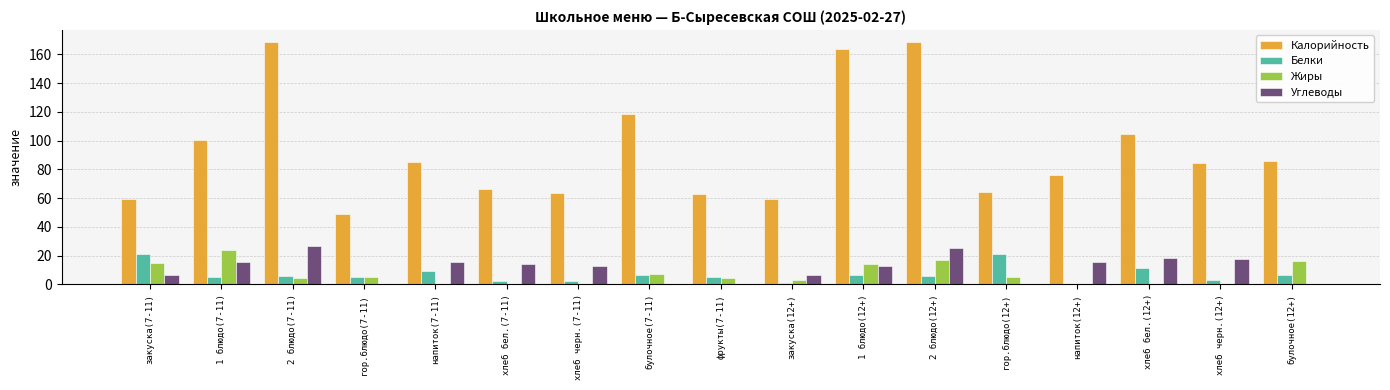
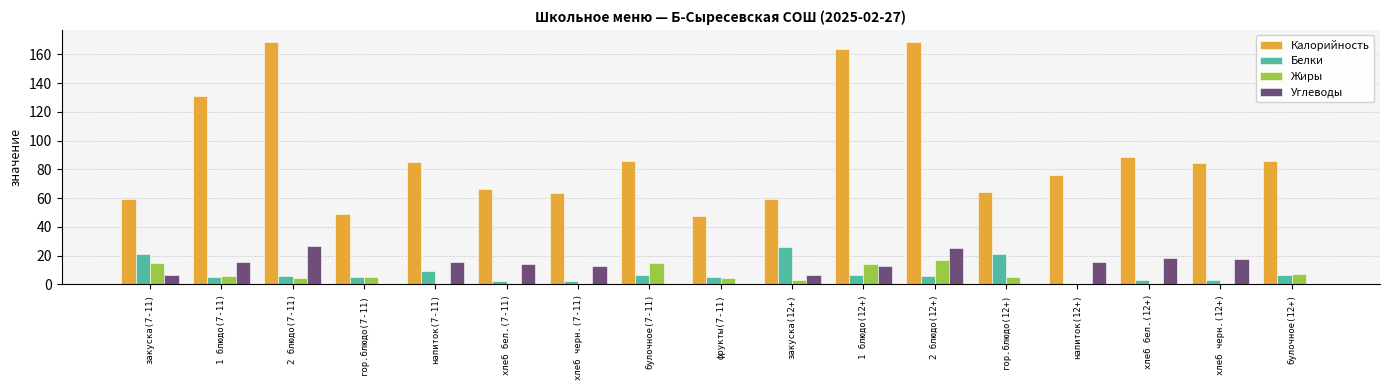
Калорийность, 1 блюдо(7-11): 101 -> 131
Жиры, 1 блюдо(7-11): 24 -> 5
Калорийность, булочное(7-11): 118 -> 86
Жиры, булочное(7-11): 7 -> 15
Калорийность, фрукты(7-11): 63 -> 47
Белки, закуска(12+): 1 -> 26
Калорийность, хлеб бел.(12+): 104 -> 88
Белки, хлеб бел.(12+): 11 -> 3
Жиры, булочное(12+): 16 -> 7
